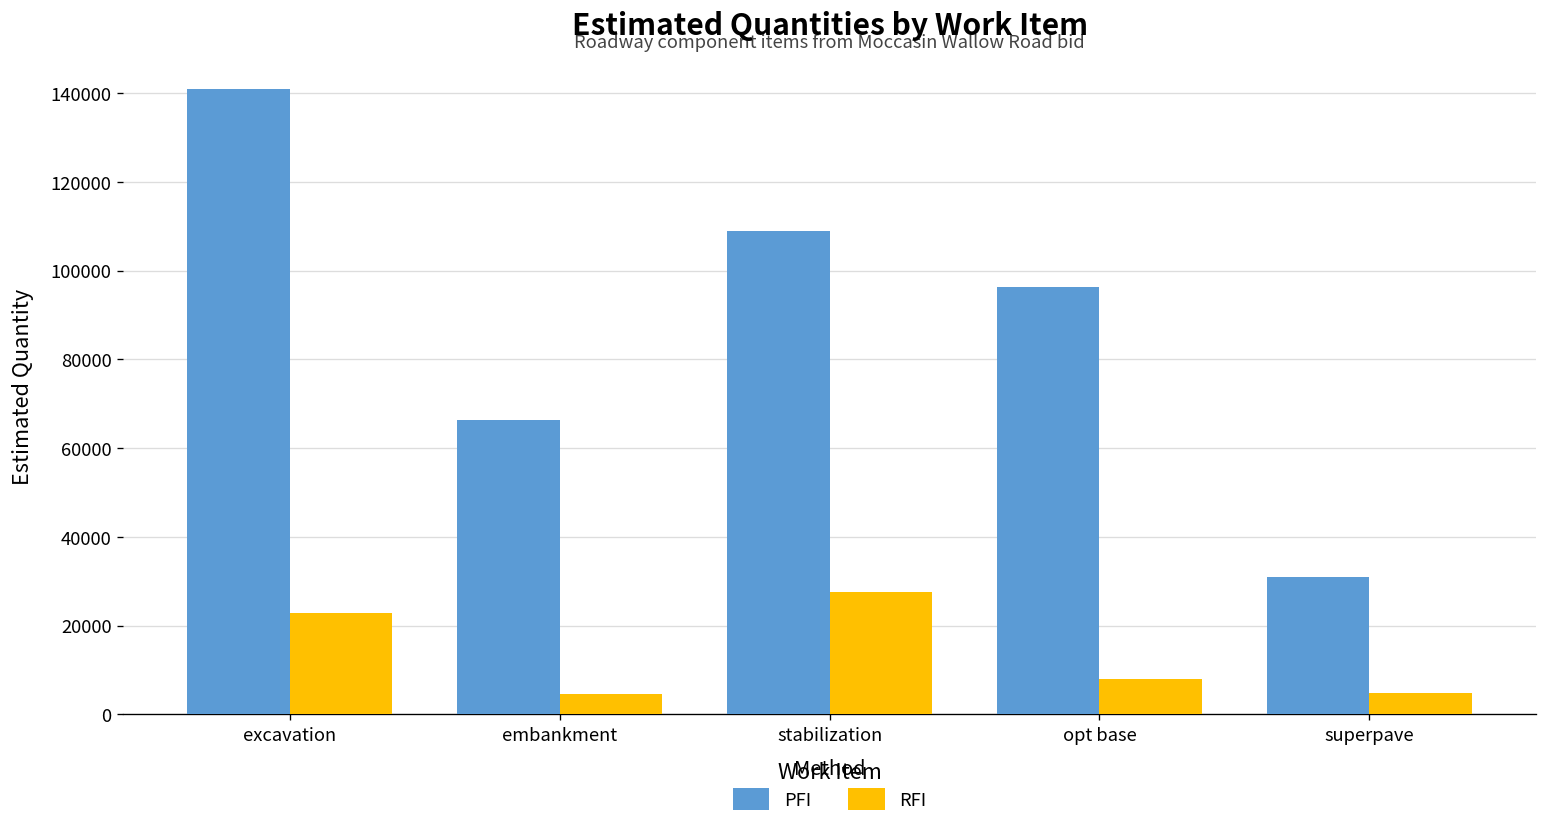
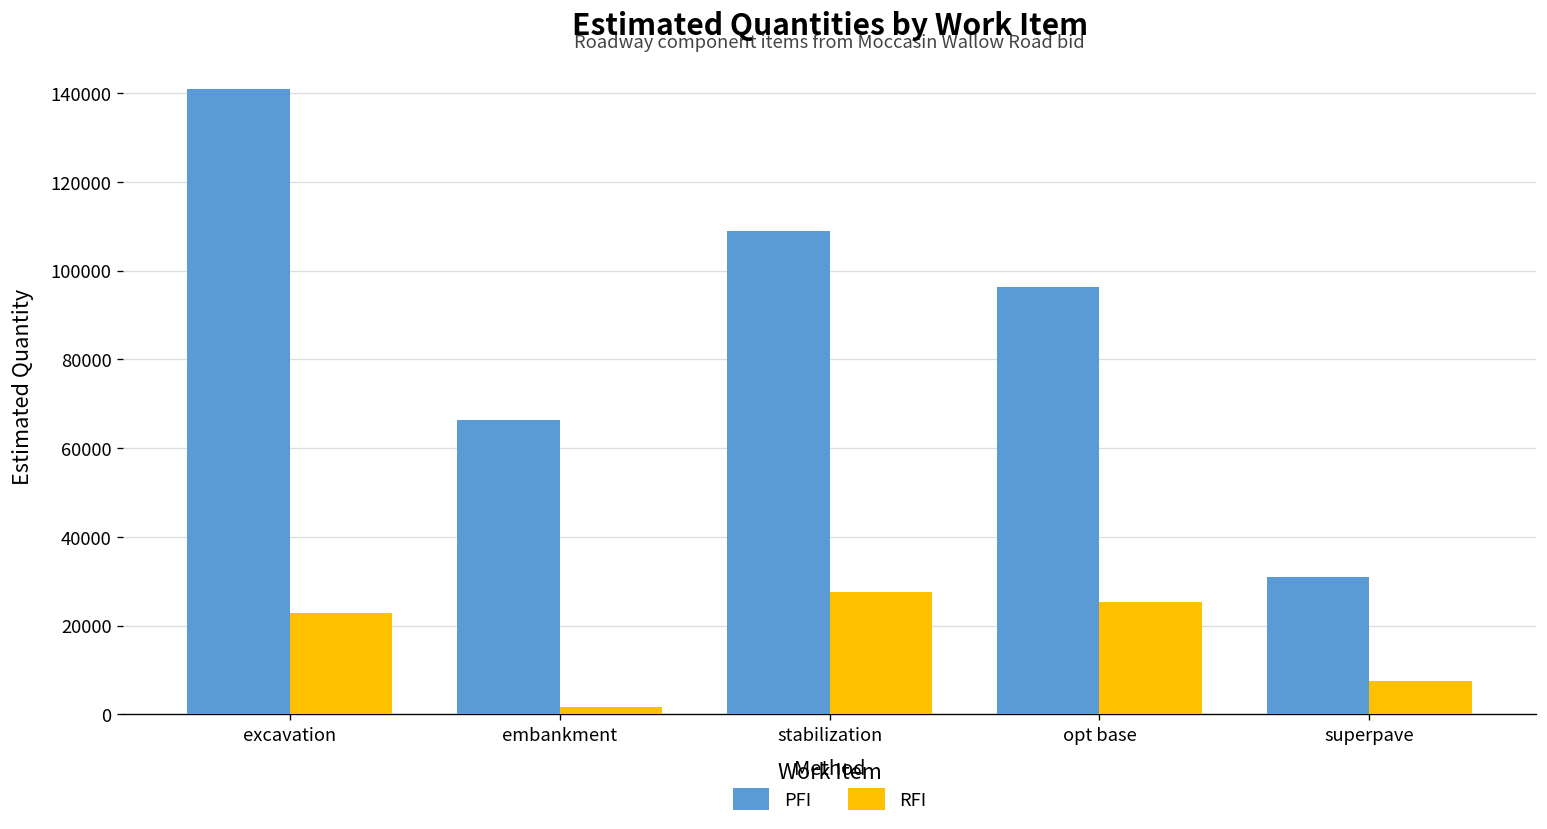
RFI, embankment: 5000 -> 2000
RFI, opt base: 8000 -> 25000
RFI, superpave: 5000 -> 7000
